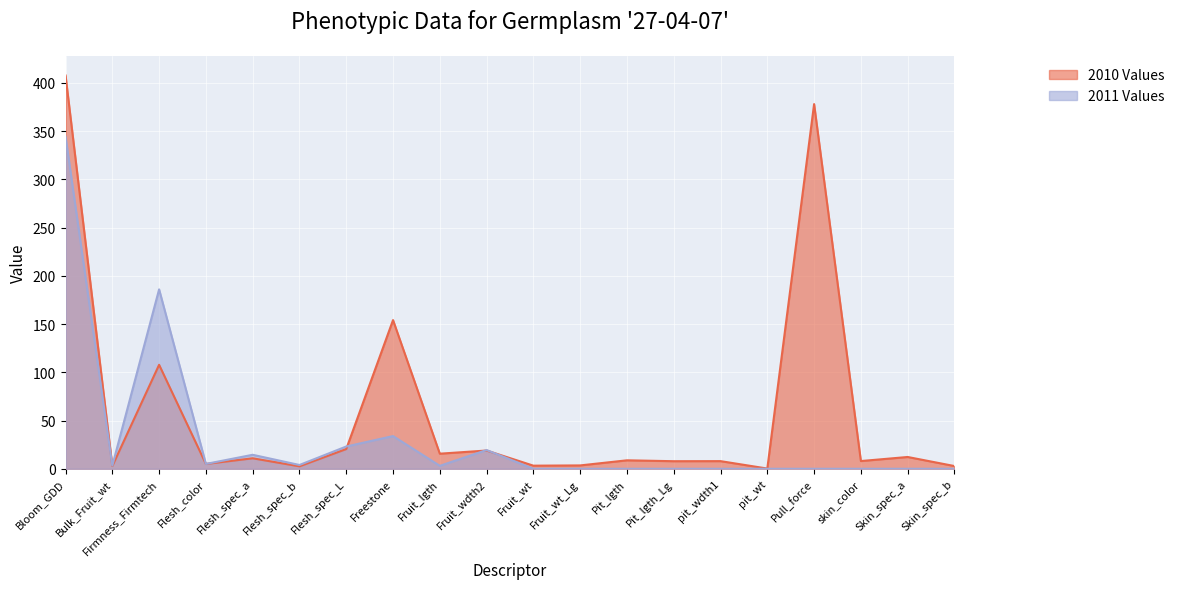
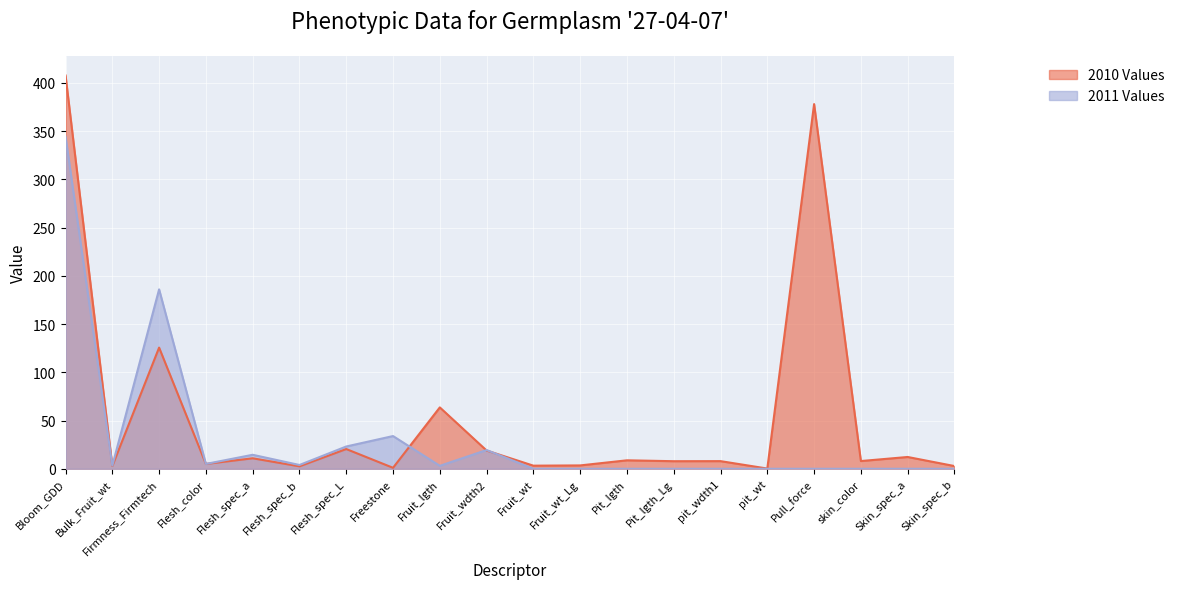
2010 Values, Firmness_Firmtech: 110 -> 130
2010 Values, Freestone: 150 -> 0
2010 Values, Fruit_lgth: 20 -> 60
